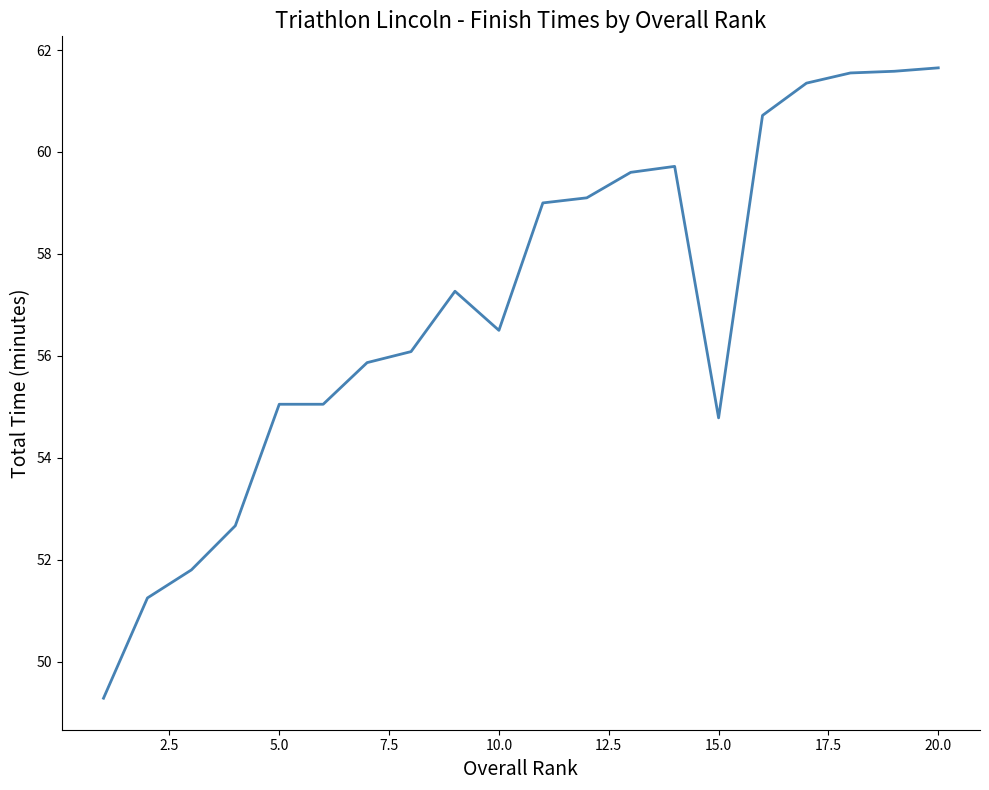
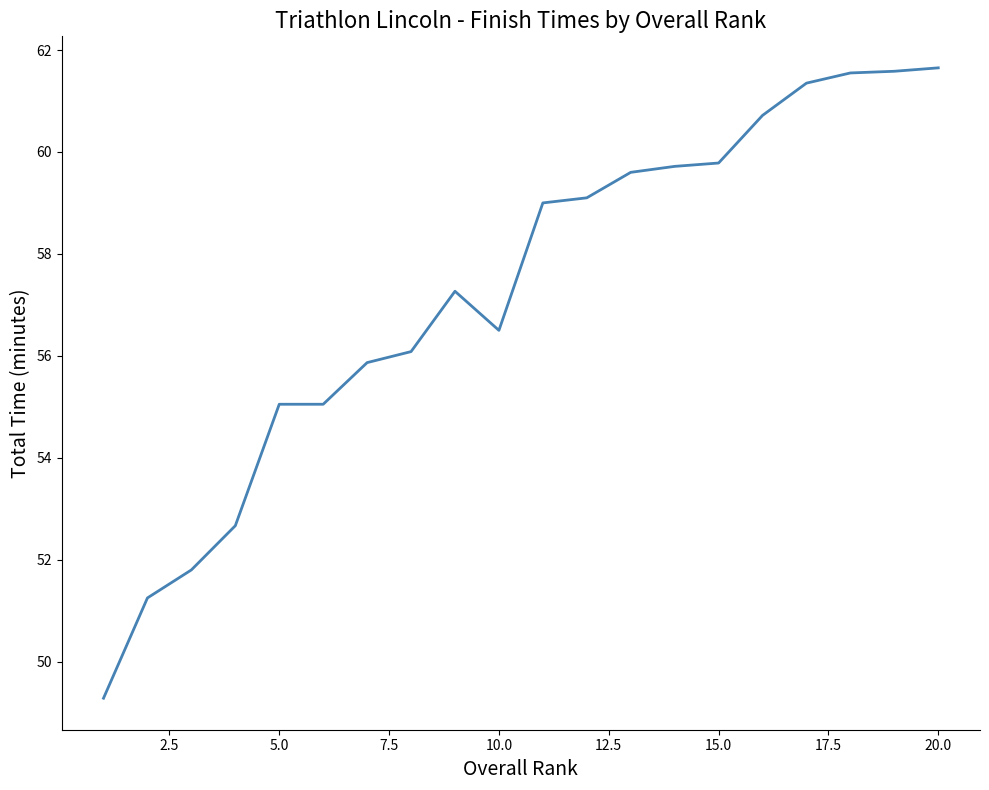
15.0: 54.8 -> 59.8
